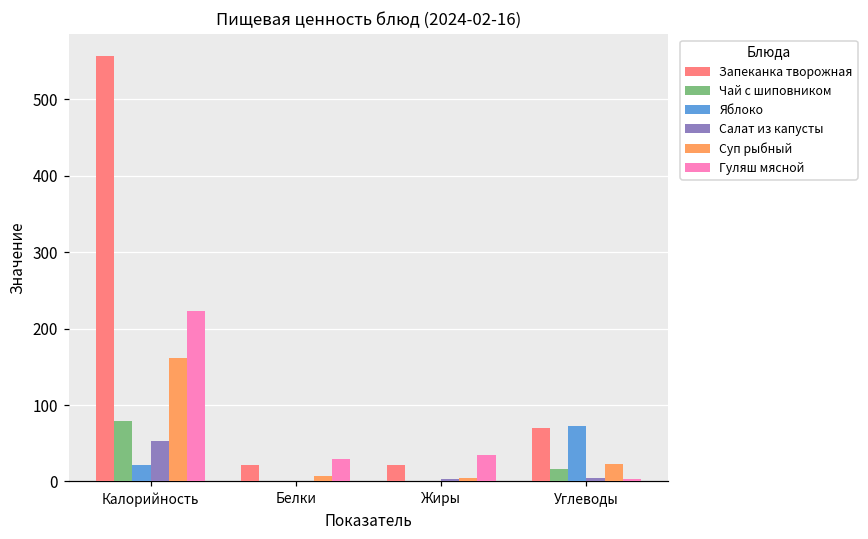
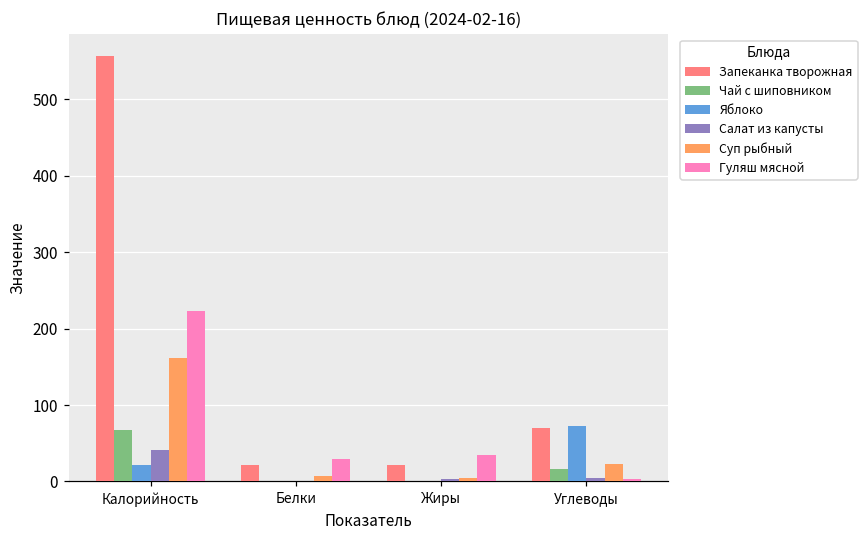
Чай с шиповником, Калорийность: 80 -> 70
Салат из капусты, Калорийность: 50 -> 40
